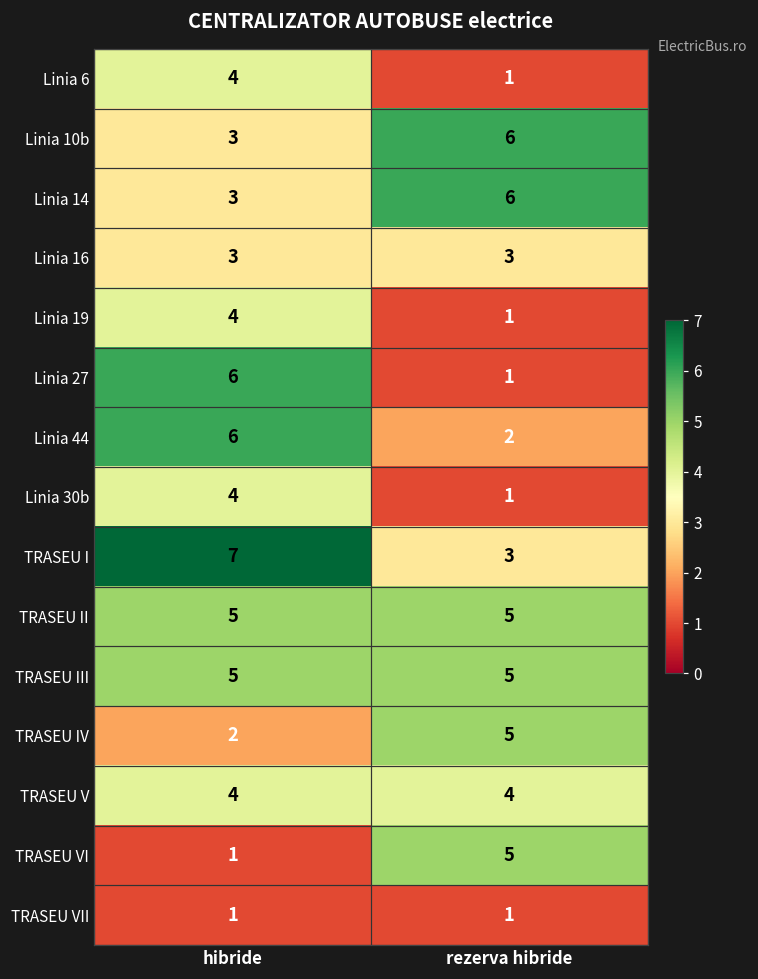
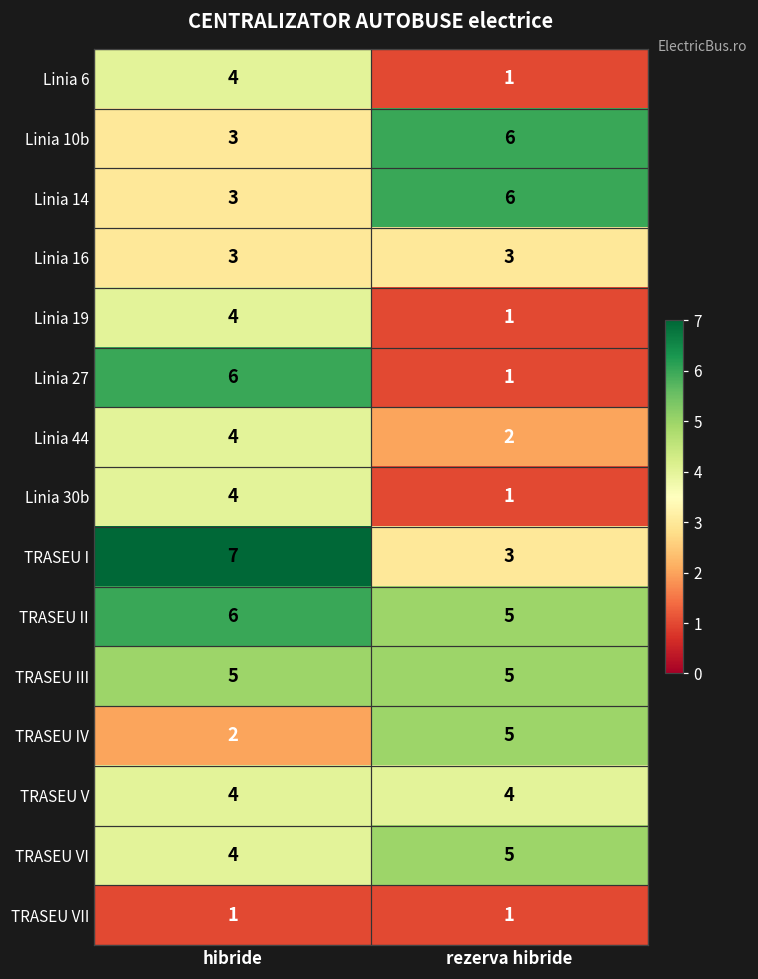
Linia 44, hibride: 6 -> 4
TRASEU II, hibride: 5 -> 6
TRASEU VI, hibride: 1 -> 4
